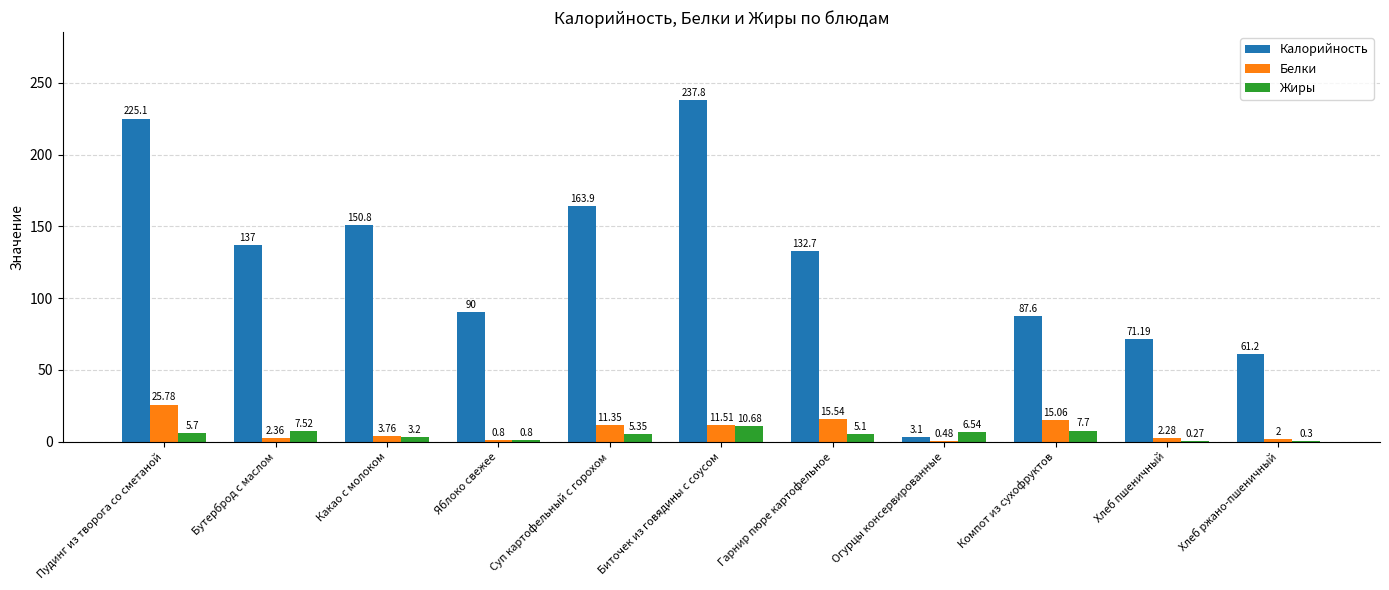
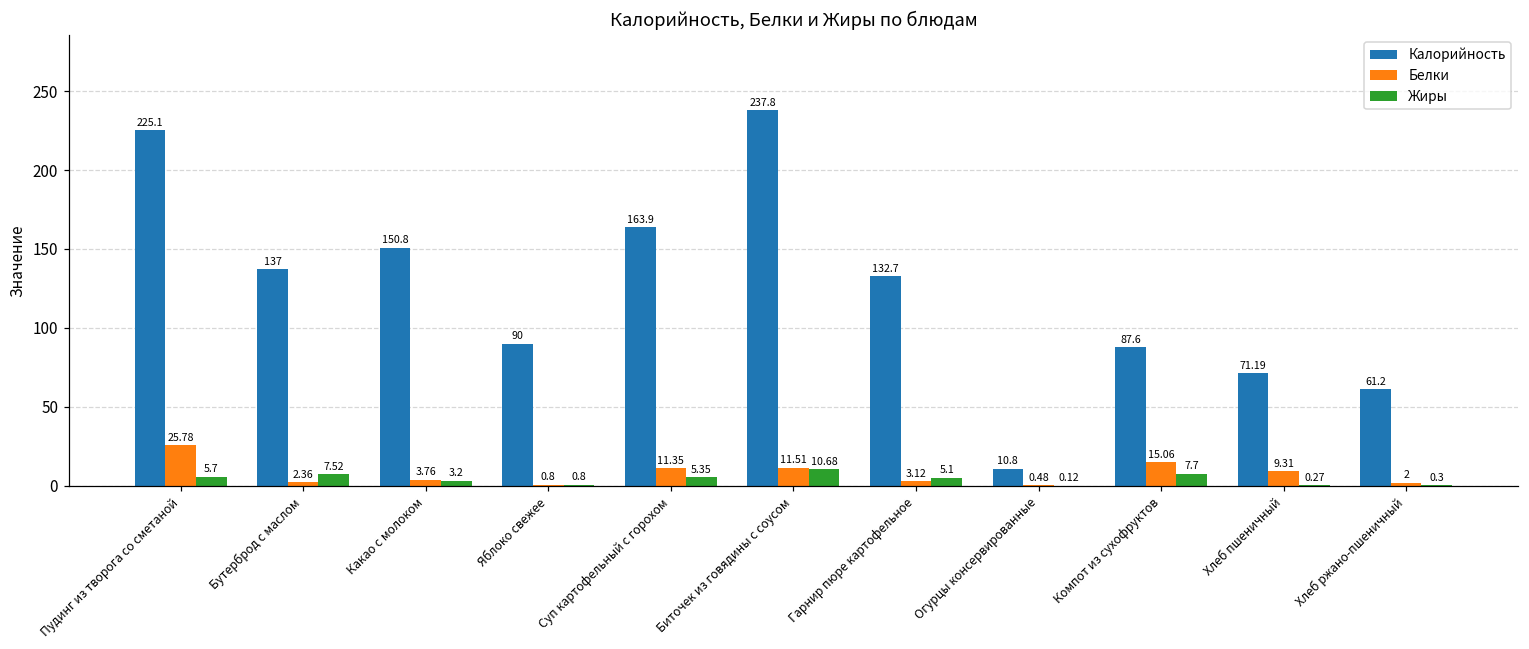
Белки, Гарнир пюре картофельное: 15.54 -> 3.12
Калорийность, Огурцы консервированные: 3.1 -> 10.8
Жиры, Огурцы консервированные: 6.54 -> 0.12
Белки, Хлеб пшеничный: 2.28 -> 9.31
